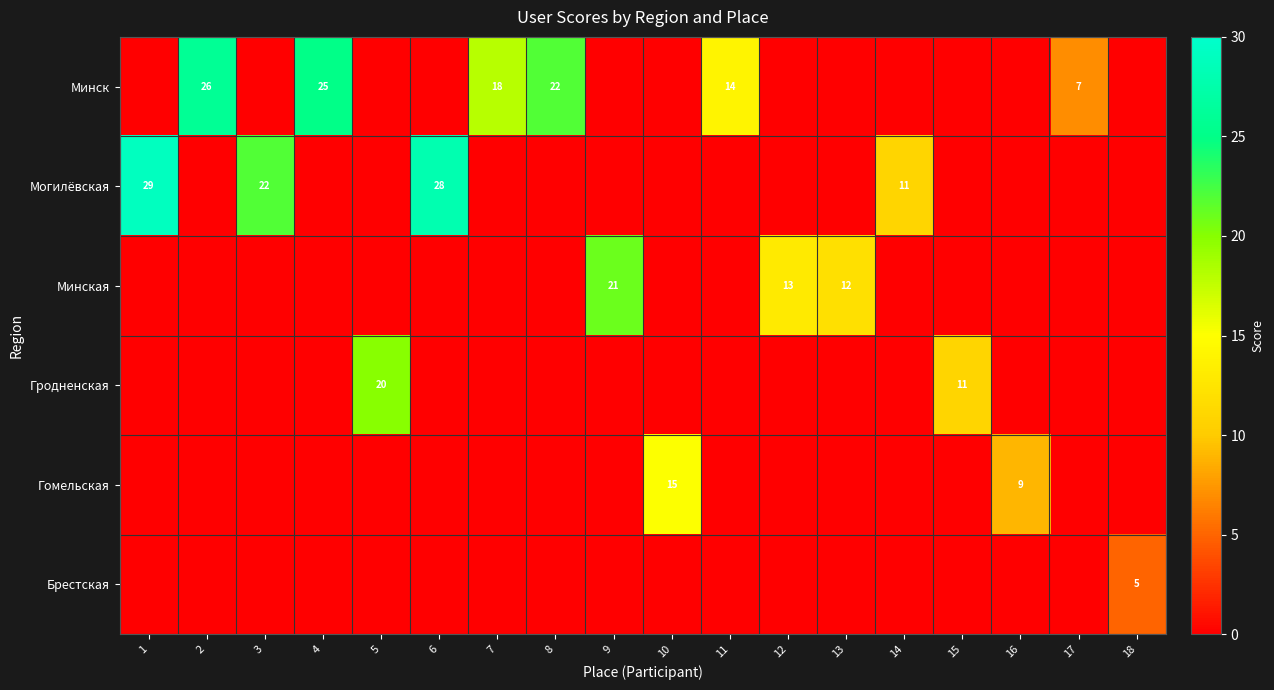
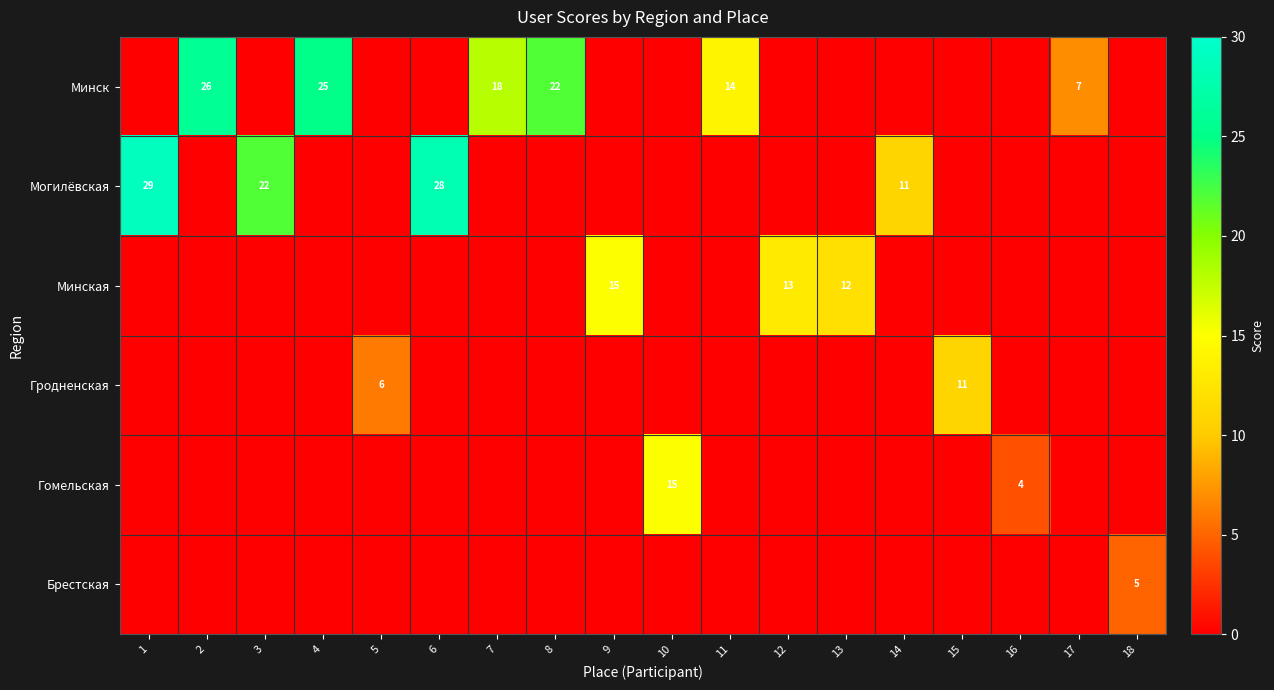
Минская, 9: 21 -> 15
Гродненская, 5: 20 -> 6
Гомельская, 16: 9 -> 4
